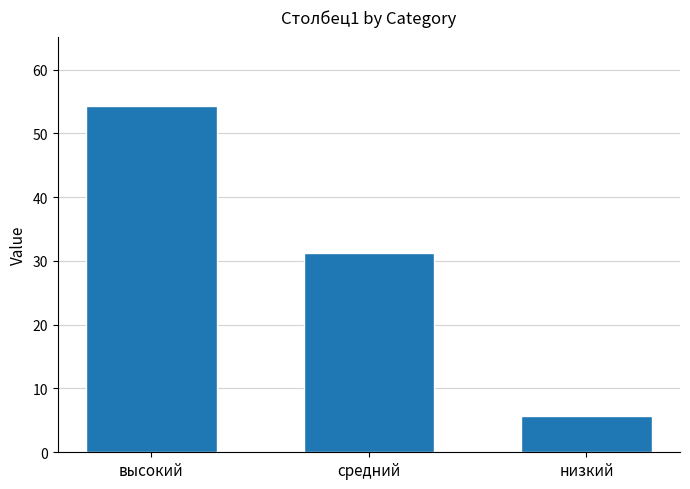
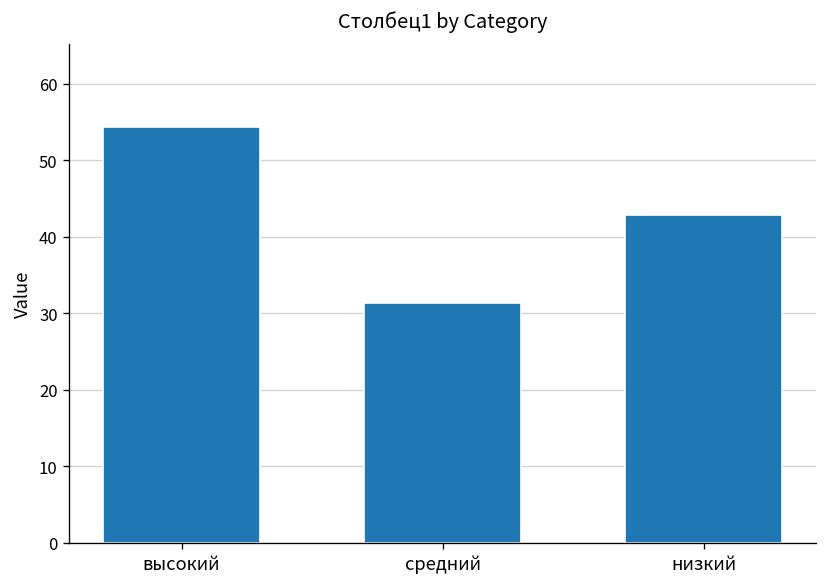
низкий: 6 -> 43
